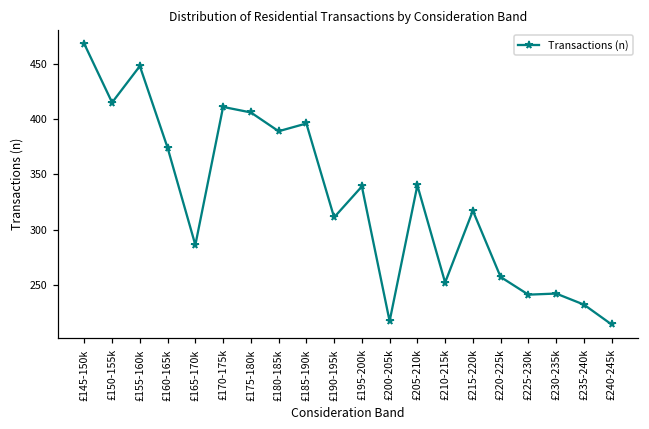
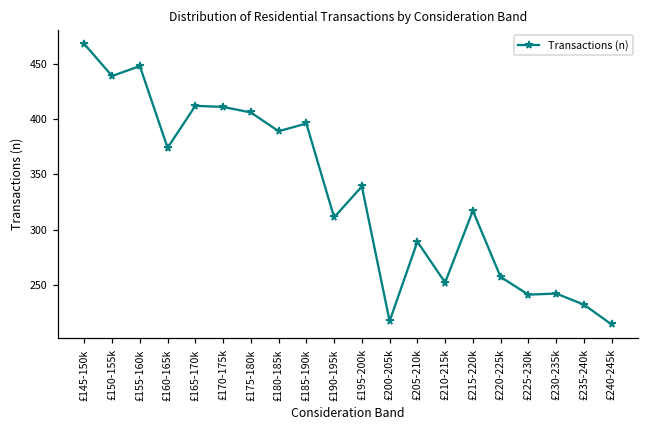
£150-155k: 415 -> 439
£165-170k: 286 -> 412
£205-210k: 340 -> 289
